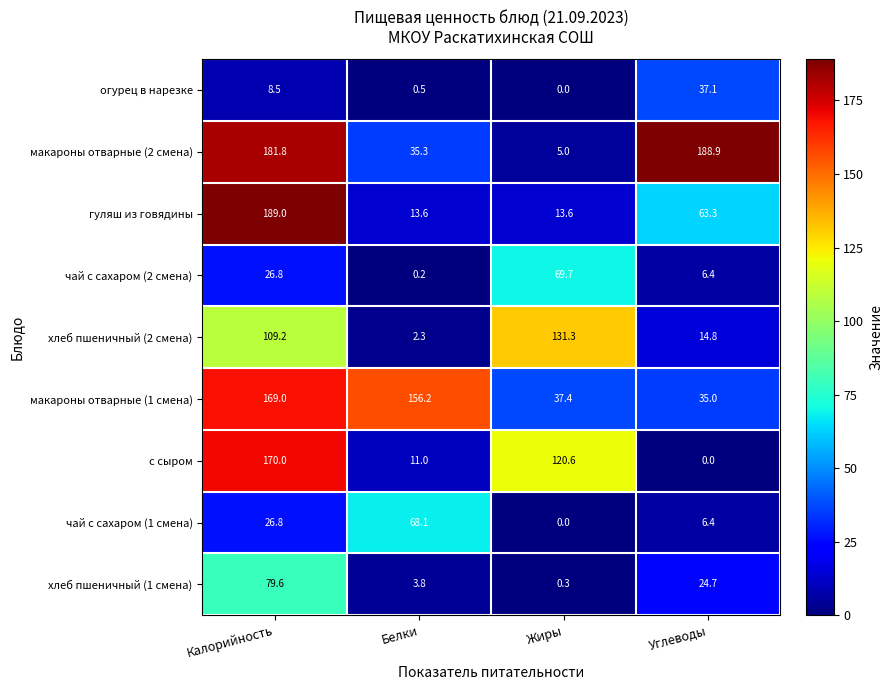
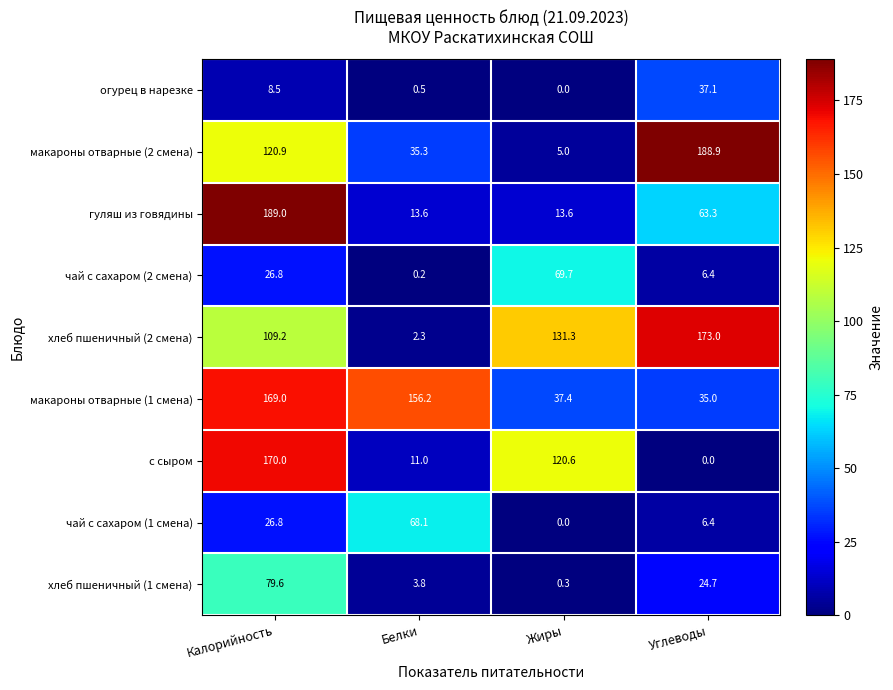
макароны отварные (2 смена), Калорийность: 181.8 -> 120.9
хлеб пшеничный (2 смена), Углеводы: 14.8 -> 173.0
